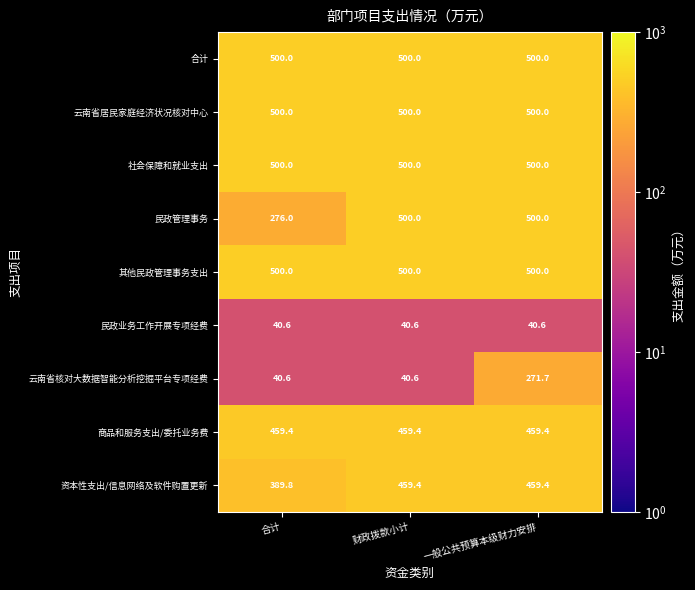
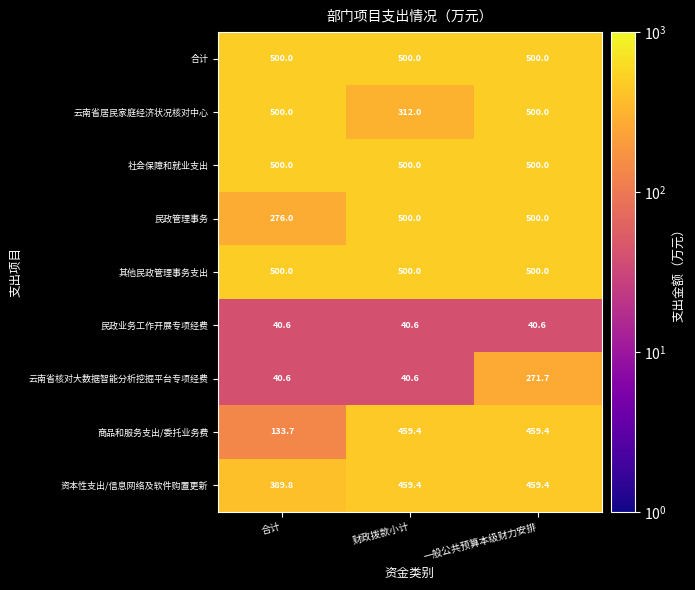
云南省居民家庭经济状况核对中心, 财政拨款小计: 500.0 -> 312.0
商品和服务支出/委托业务费, 合计: 459.4 -> 133.7
